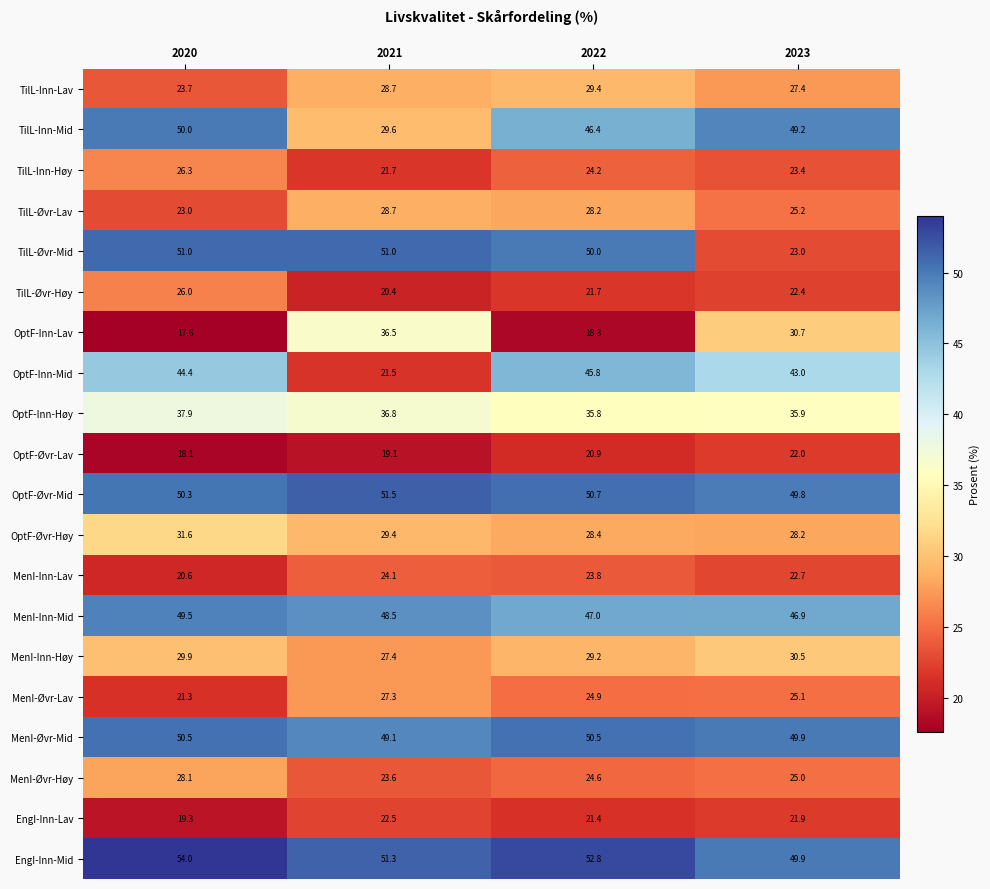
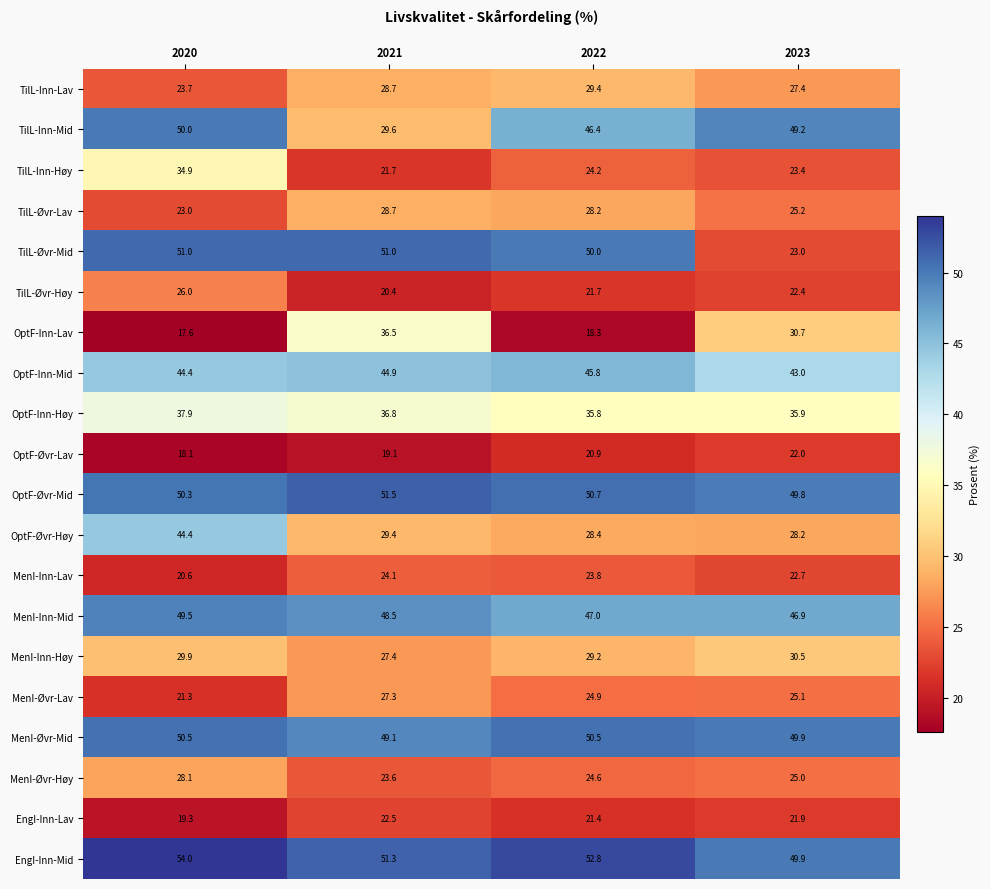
TilL-Inn-Høy, 2020: 26.3 -> 34.9
OptF-Inn-Mid, 2021: 21.5 -> 44.9
OptF-Øvr-Høy, 2020: 31.6 -> 44.4
